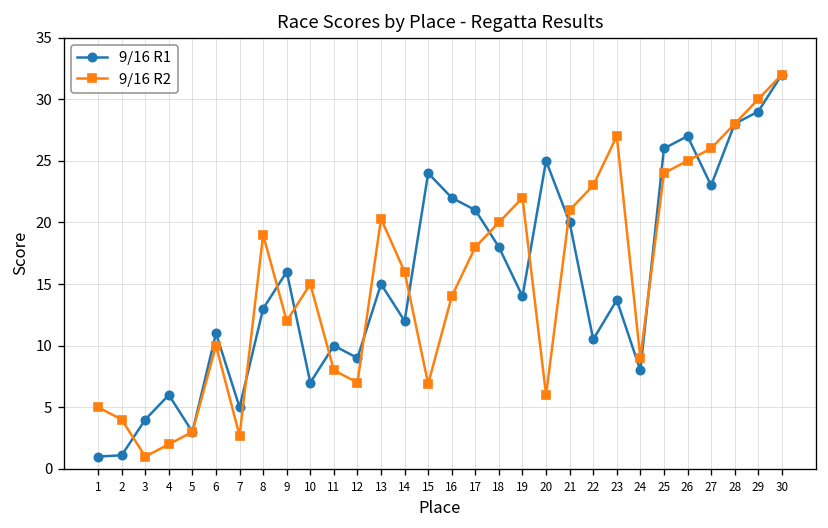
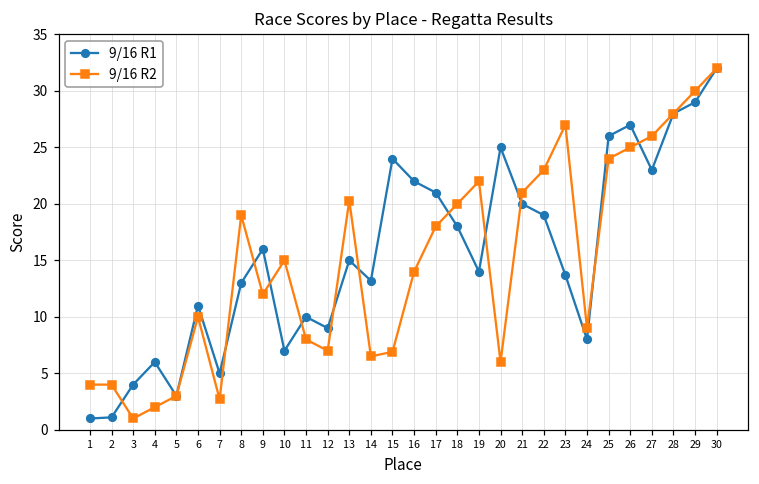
9/16 R2, 1: 5 -> 4
9/16 R1, 14: 12.0 -> 13.2
9/16 R2, 14: 16.0 -> 6.5
9/16 R1, 22: 10.5 -> 19.0
